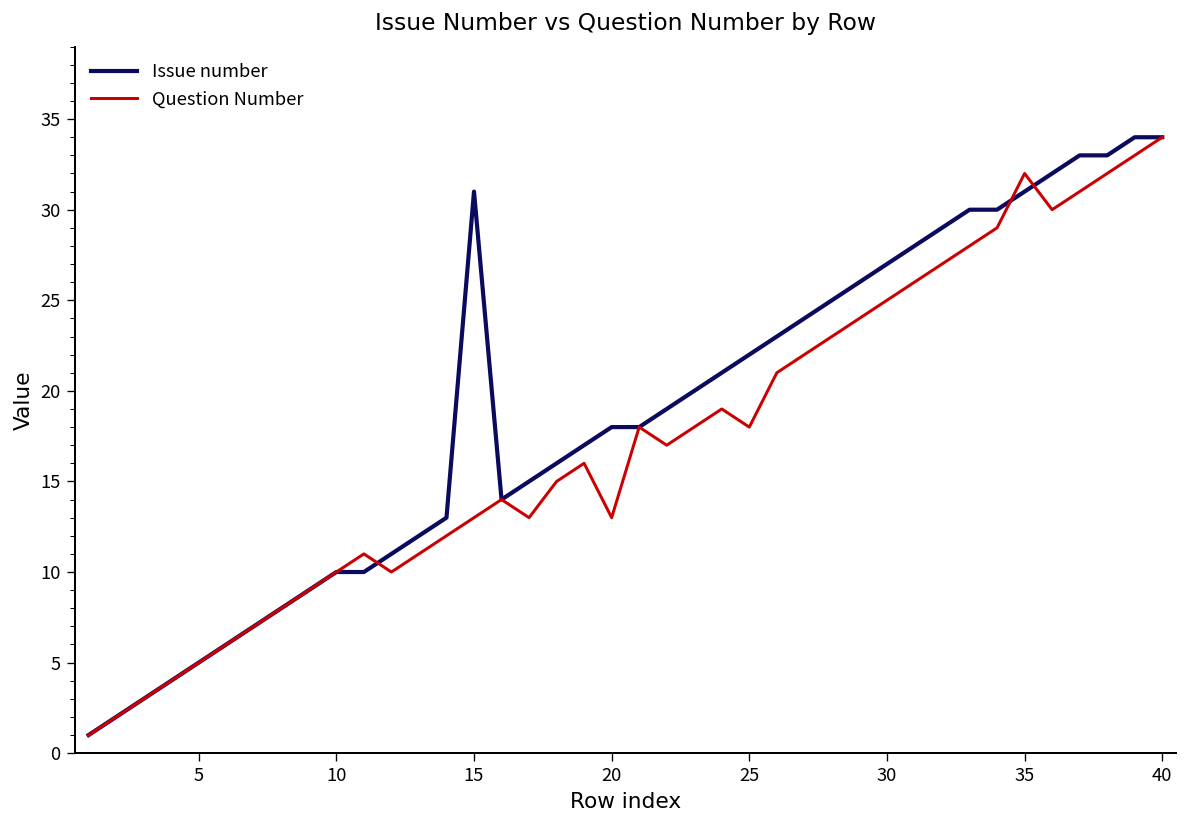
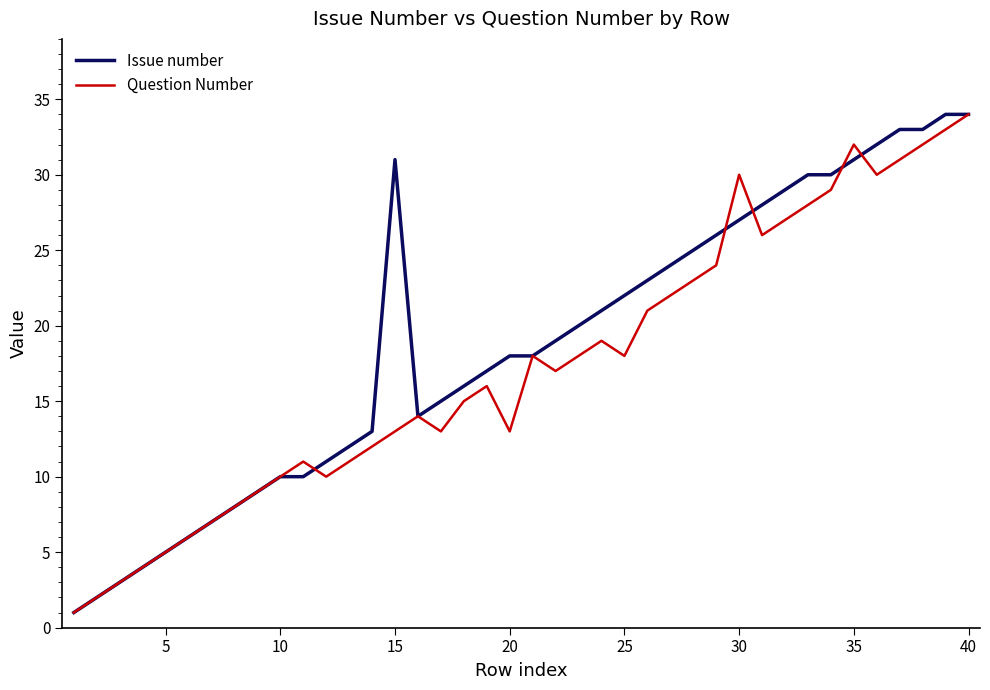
Question Number, 30: 25 -> 30
